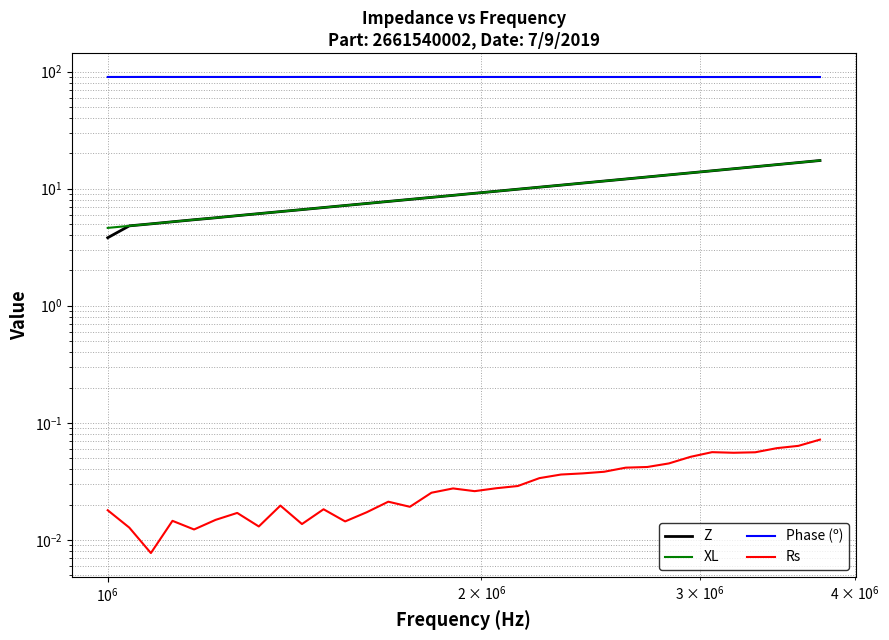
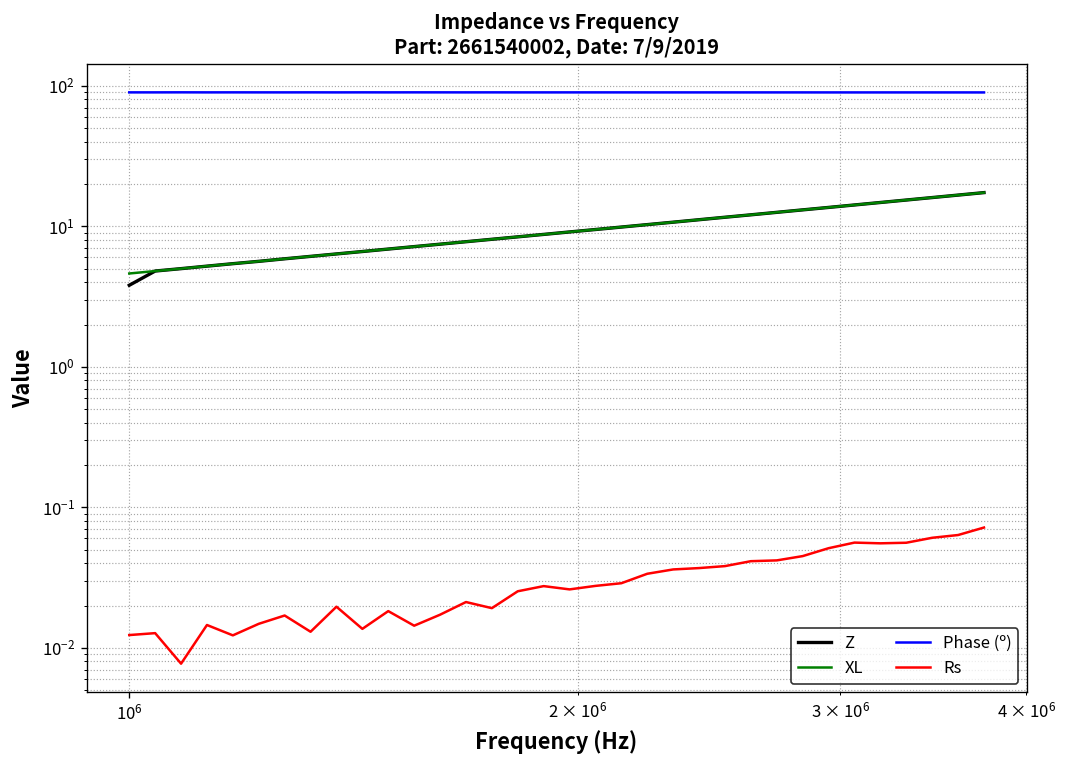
Rs, 10^6: 0.018 -> 0.012
